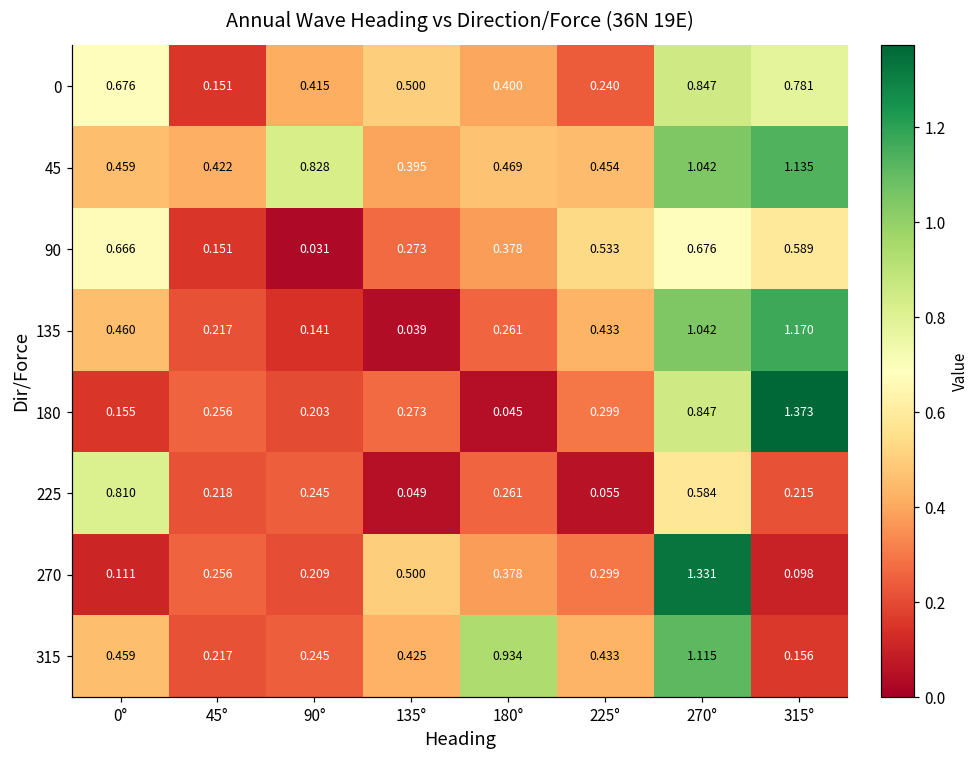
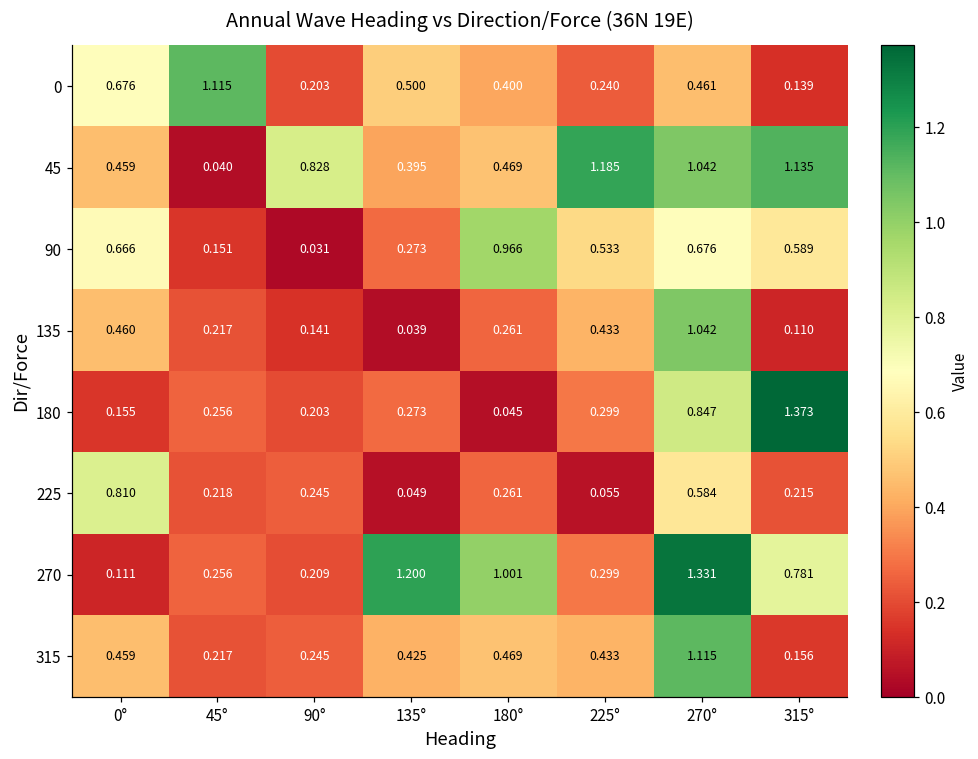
0, 45°: 0.151 -> 1.115
0, 90°: 0.415 -> 0.203
0, 270°: 0.847 -> 0.461
0, 315°: 0.781 -> 0.139
45, 45°: 0.422 -> 0.040
45, 225°: 0.454 -> 1.185
90, 180°: 0.378 -> 0.966
135, 315°: 1.170 -> 0.110
270, 135°: 0.500 -> 1.200
270, 180°: 0.378 -> 1.001
270, 315°: 0.098 -> 0.781
315, 180°: 0.934 -> 0.469
